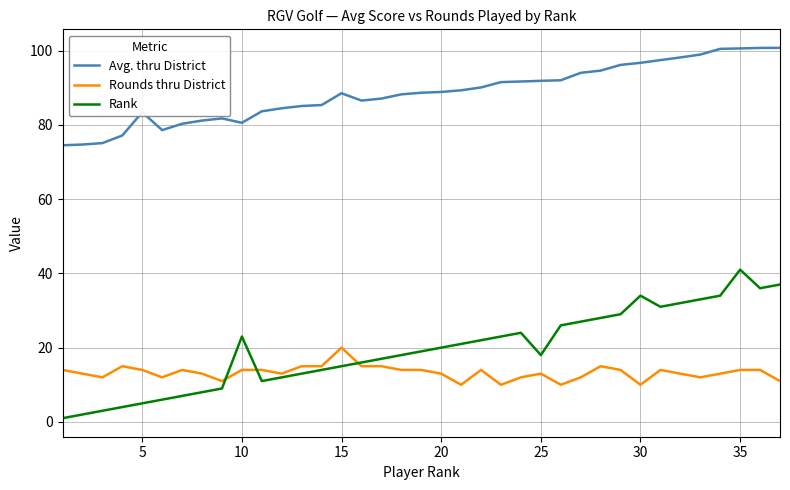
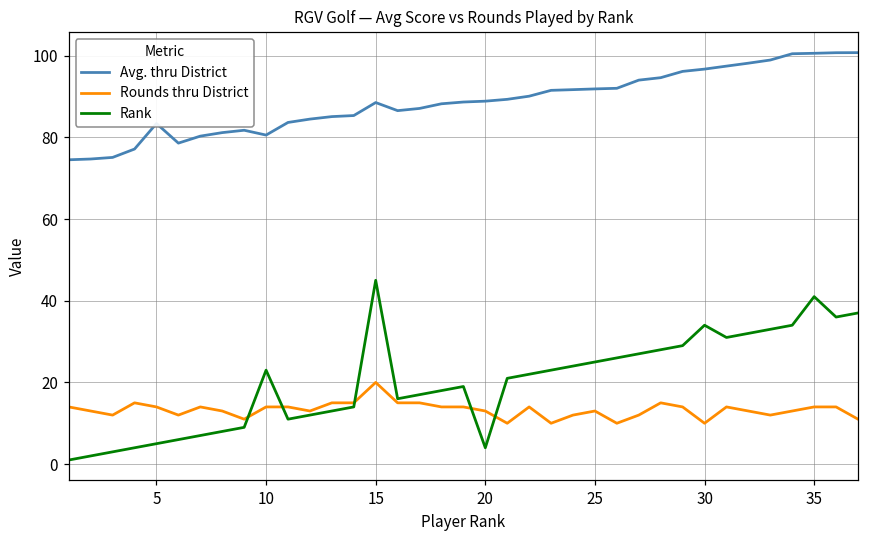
Rank, 15: 15 -> 45
Rank, 20: 20 -> 4
Rank, 25: 18 -> 25
